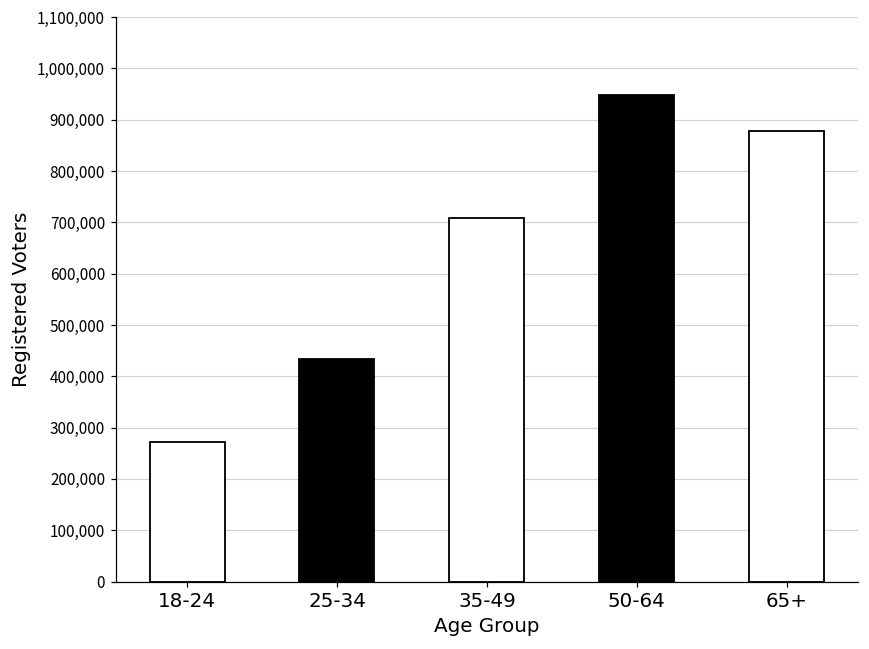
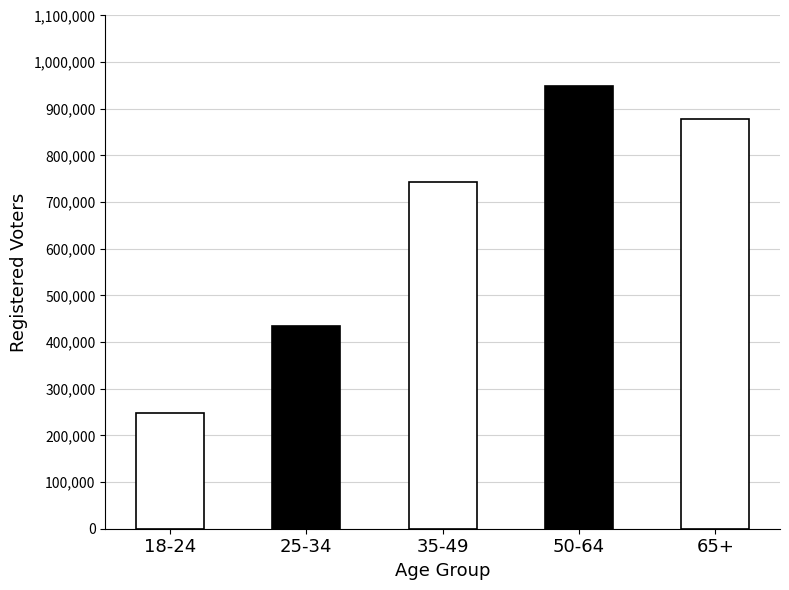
18-24: 270,000 -> 250,000
35-49: 710,000 -> 740,000
